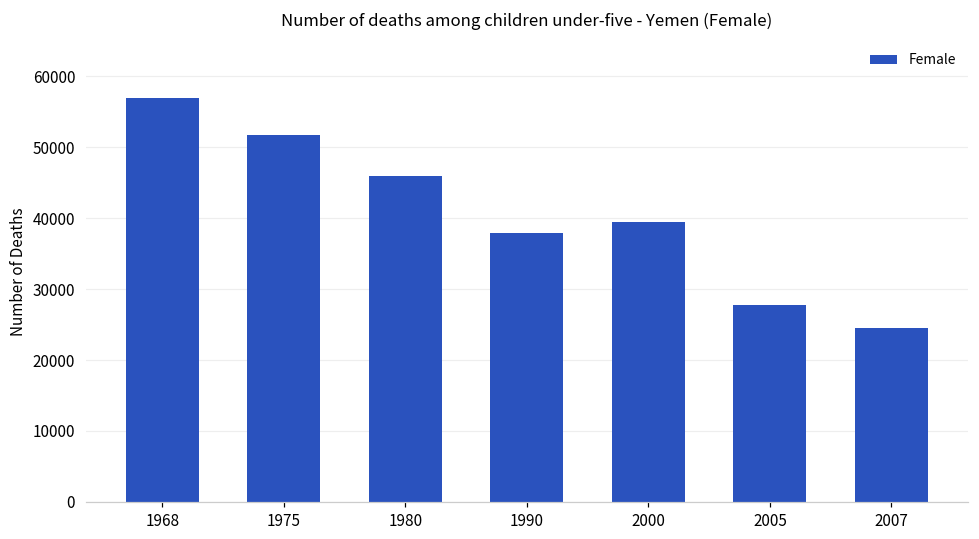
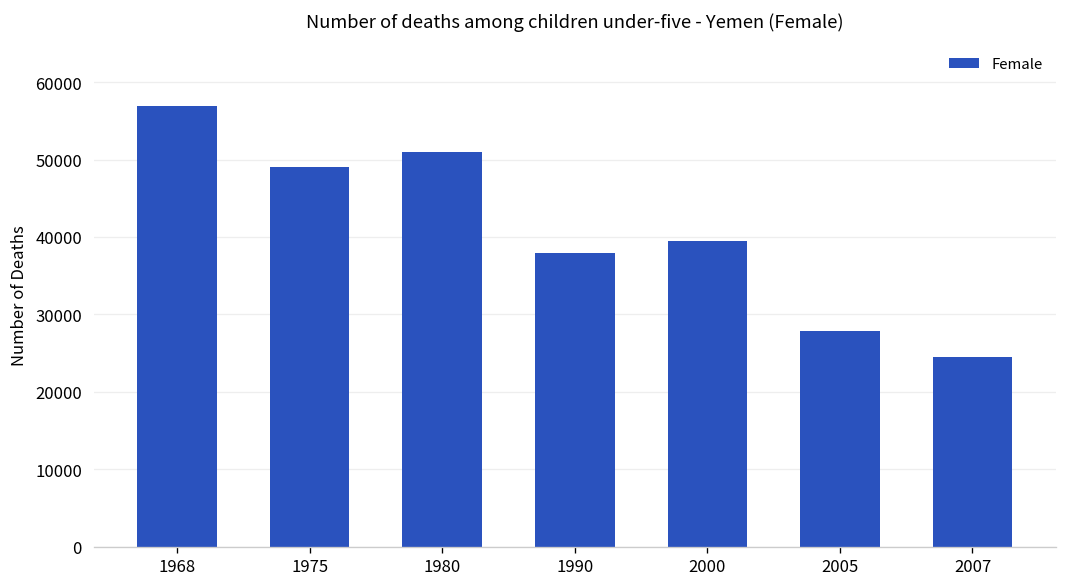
1975: 52000 -> 49000
1980: 46000 -> 51000
